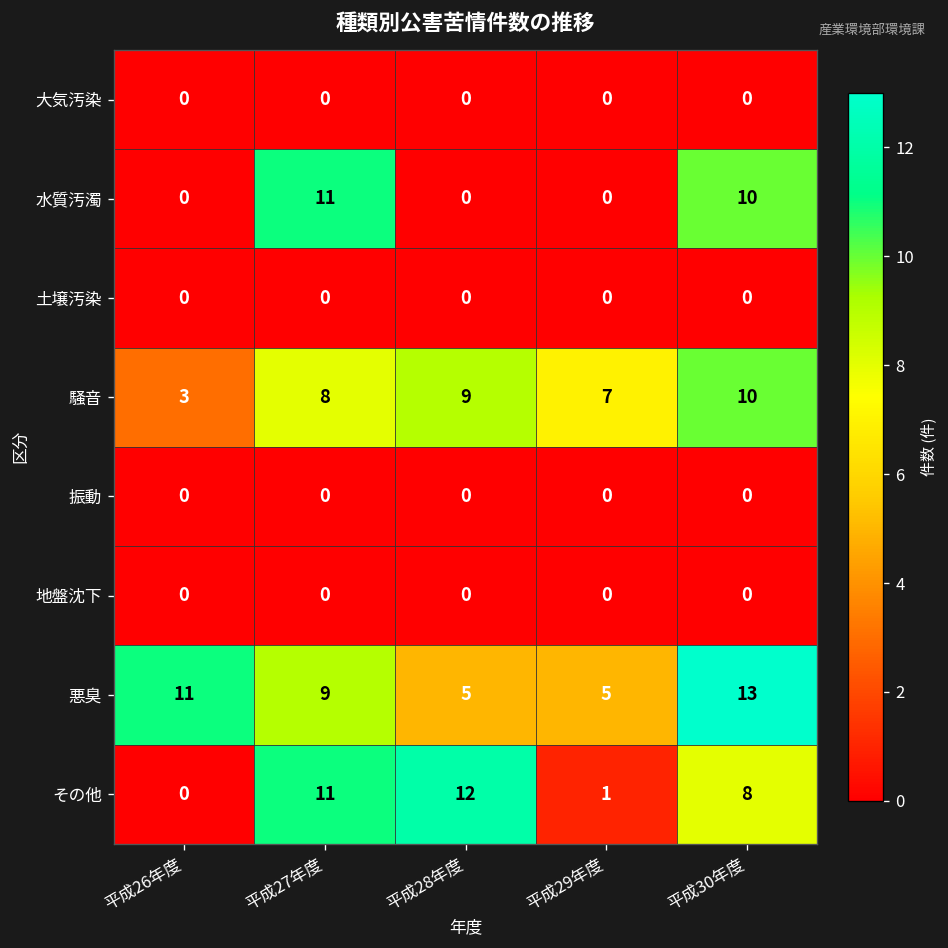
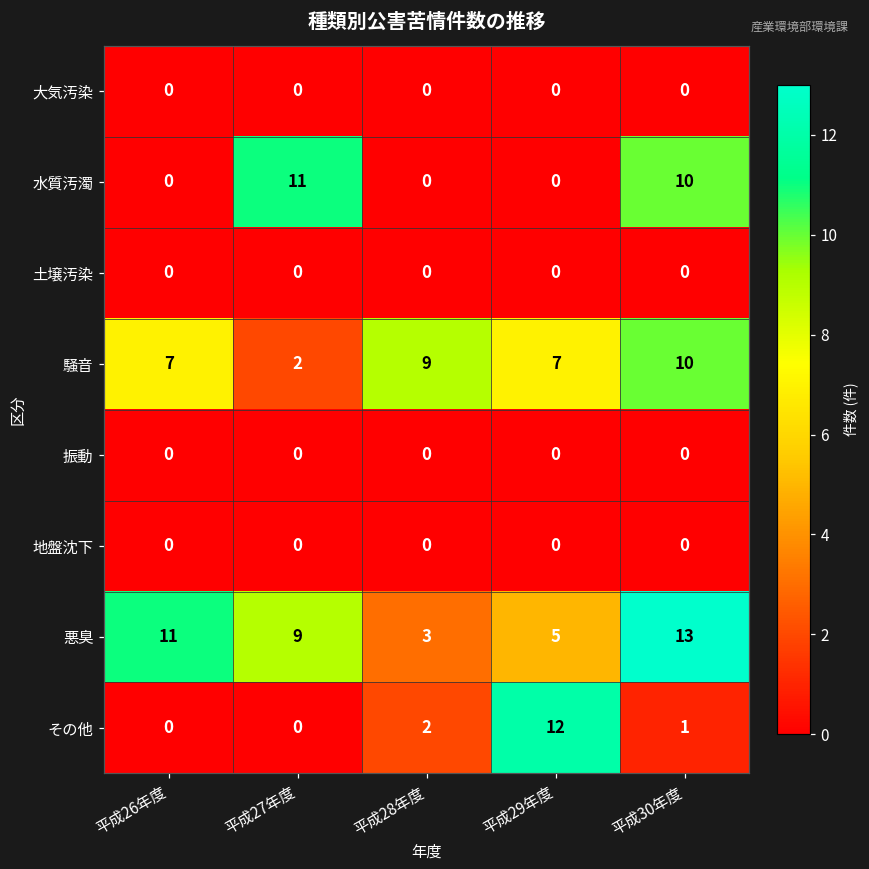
騒音, 平成26年度: 3 -> 7
騒音, 平成27年度: 8 -> 2
悪臭, 平成28年度: 5 -> 3
その他, 平成27年度: 11 -> 0
その他, 平成28年度: 12 -> 2
その他, 平成29年度: 1 -> 12
その他, 平成30年度: 8 -> 1
